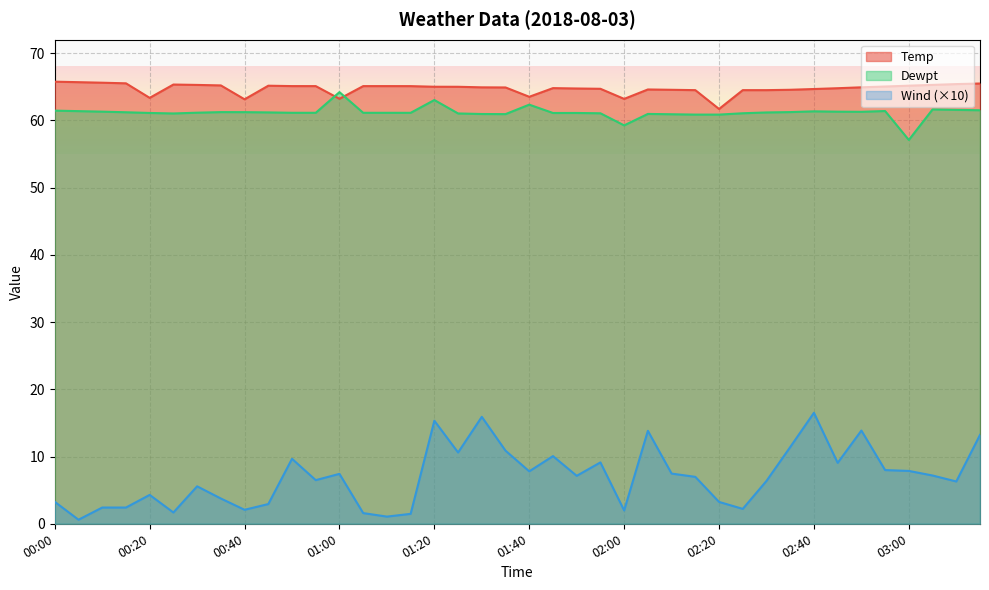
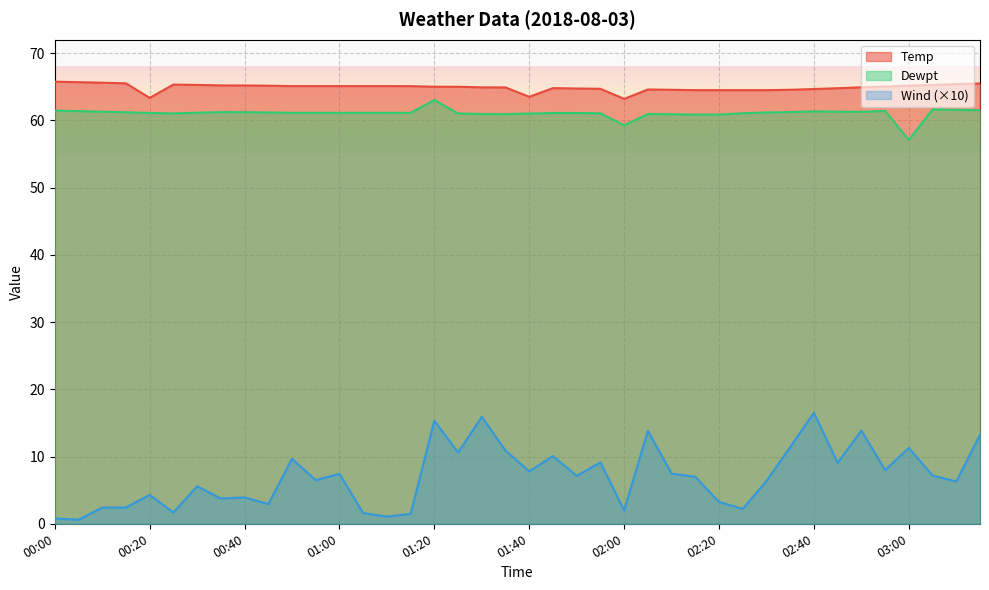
Wind (×10), 00:00: 3 -> 1
Temp, 00:40: 63 -> 65
Wind (×10), 00:40: 2 -> 4
Temp, 01:00: 63 -> 65
Dewpt, 01:00: 64 -> 61
Dewpt, 01:40: 62 -> 61
Temp, 02:20: 62 -> 65
Wind (×10), 03:00: 8 -> 11
